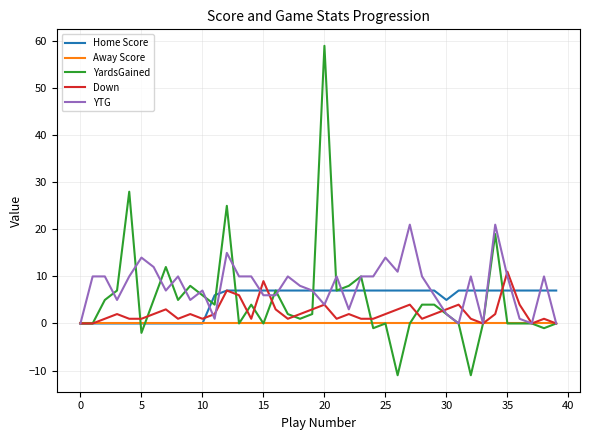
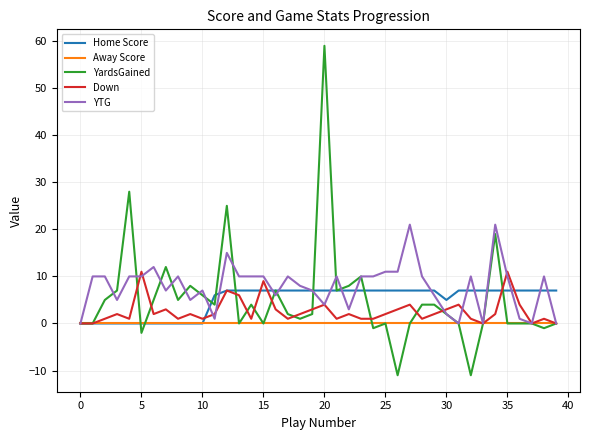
Down, 5: 1 -> 11
YTG, 5: 14 -> 10
YTG, 15: 6 -> 10
YTG, 25: 14 -> 11
